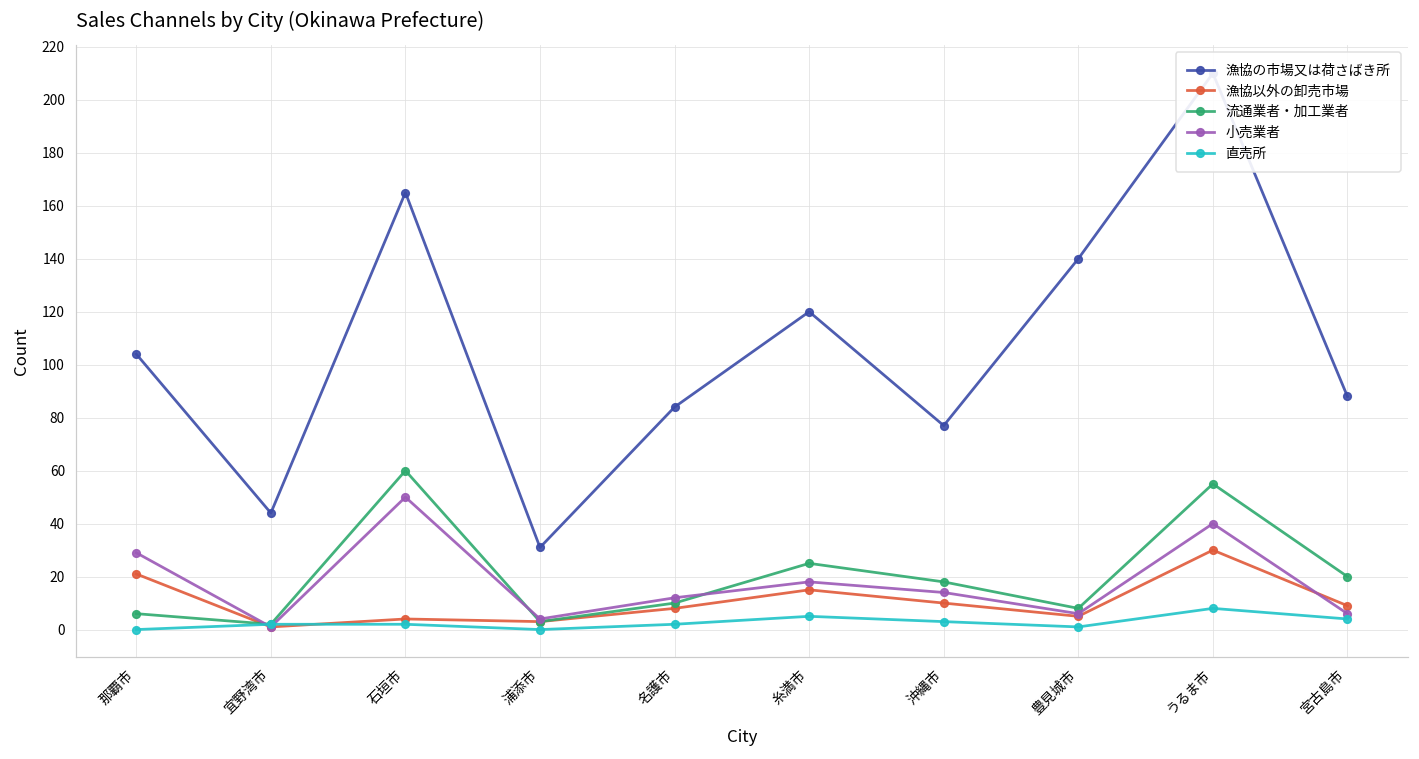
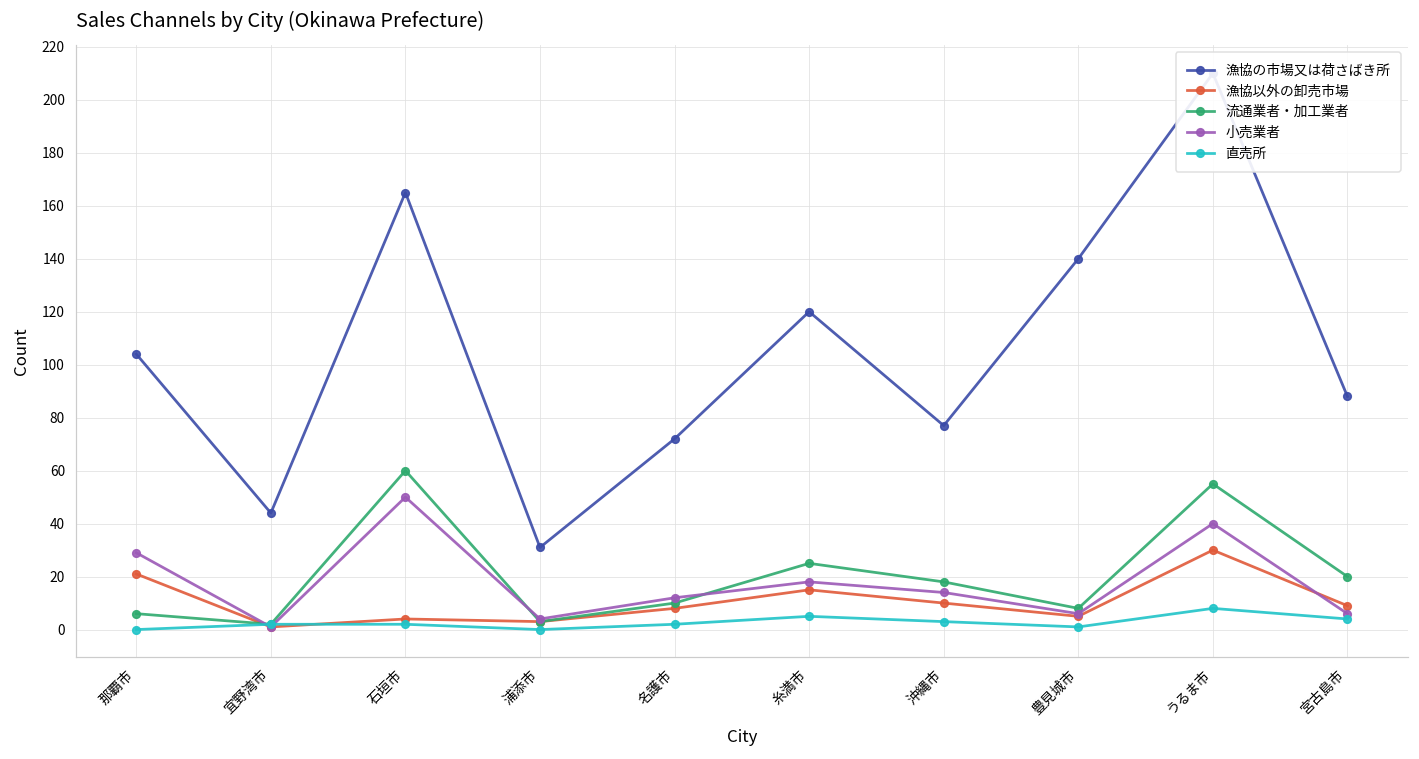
漁協の市場又は荷さばき所, 名護市: 84 -> 72
